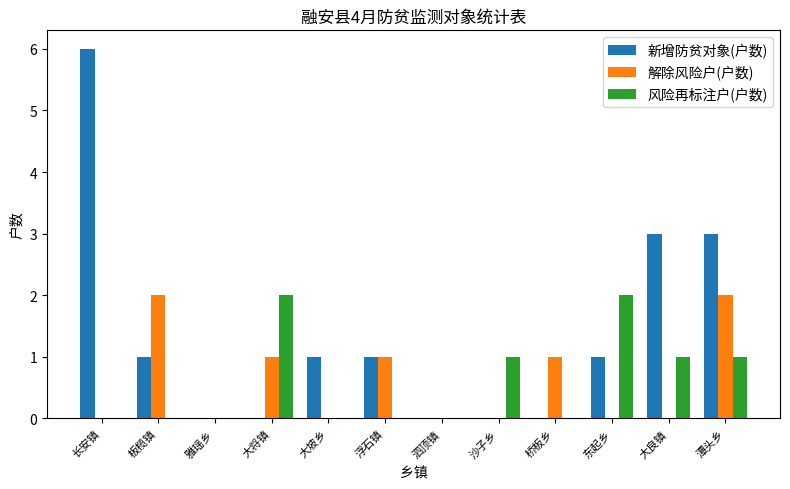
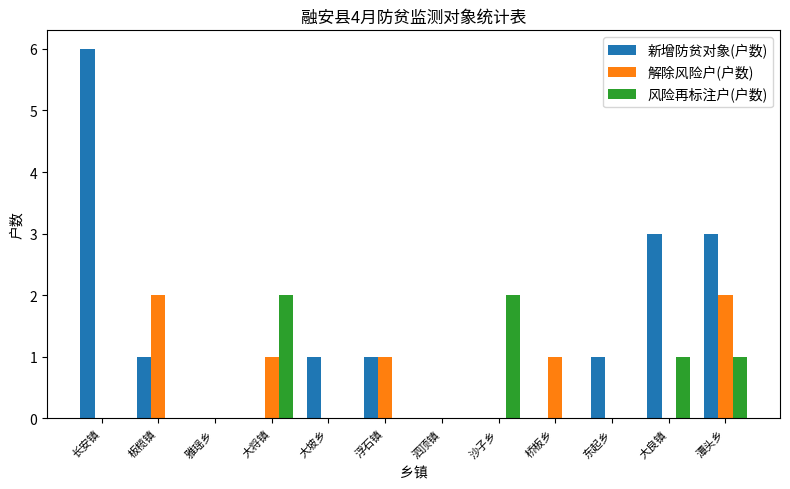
风险再标注户(户数), 沙子乡: 1 -> 2
风险再标注户(户数), 东起乡: 2 -> 0
